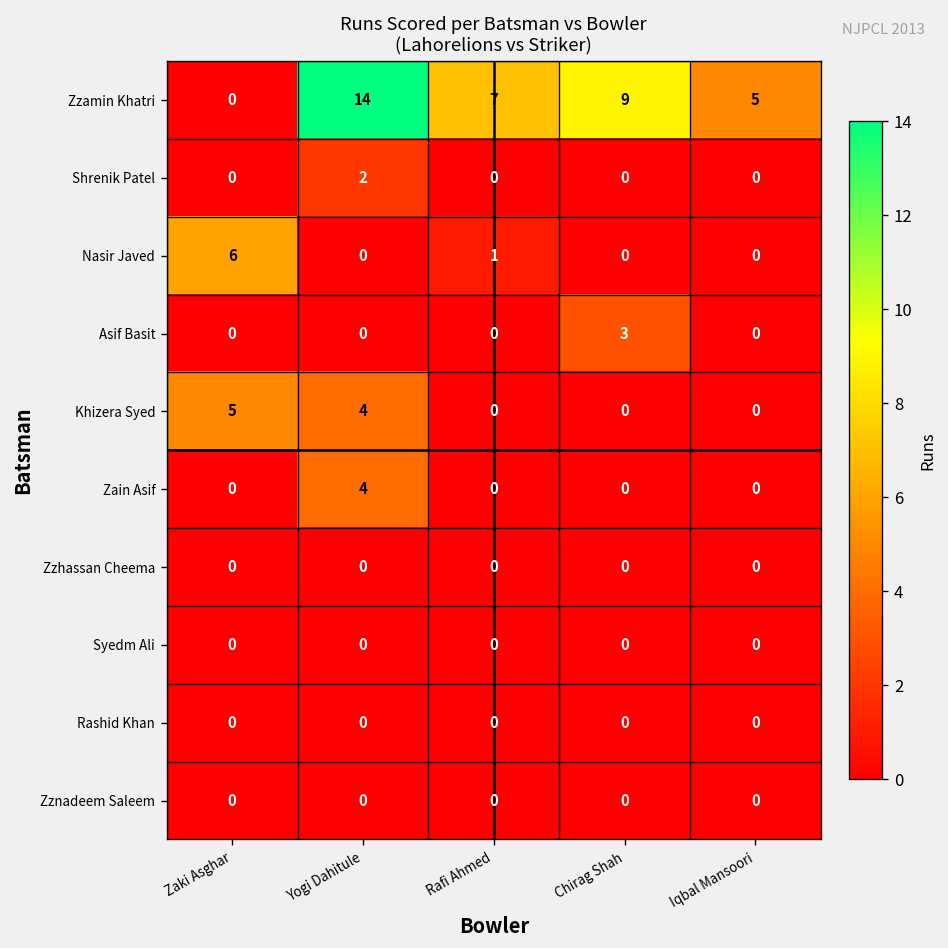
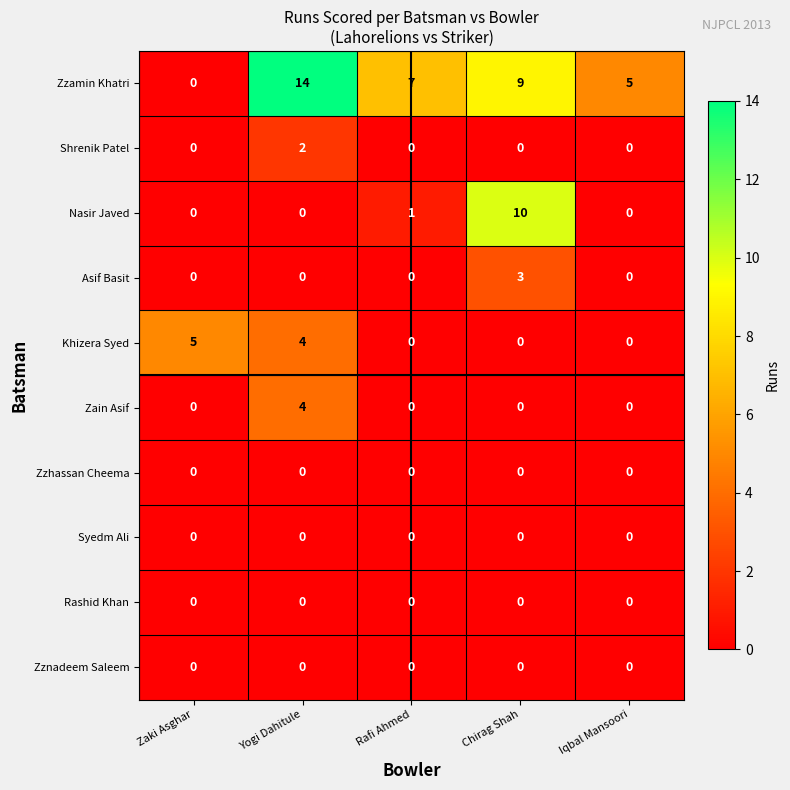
Nasir Javed, Zaki Asghar: 6 -> 0
Nasir Javed, Chirag Shah: 0 -> 10
